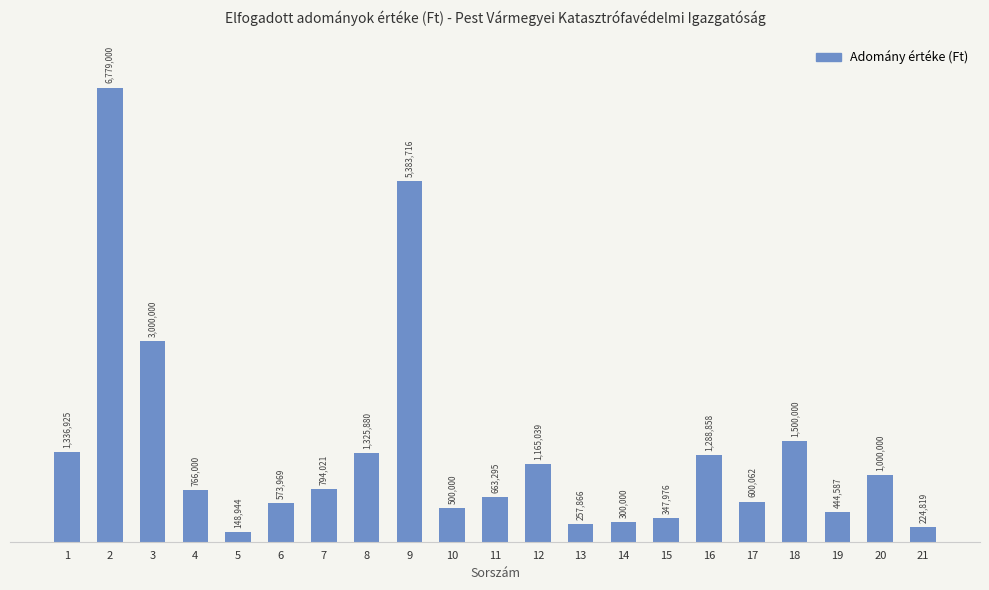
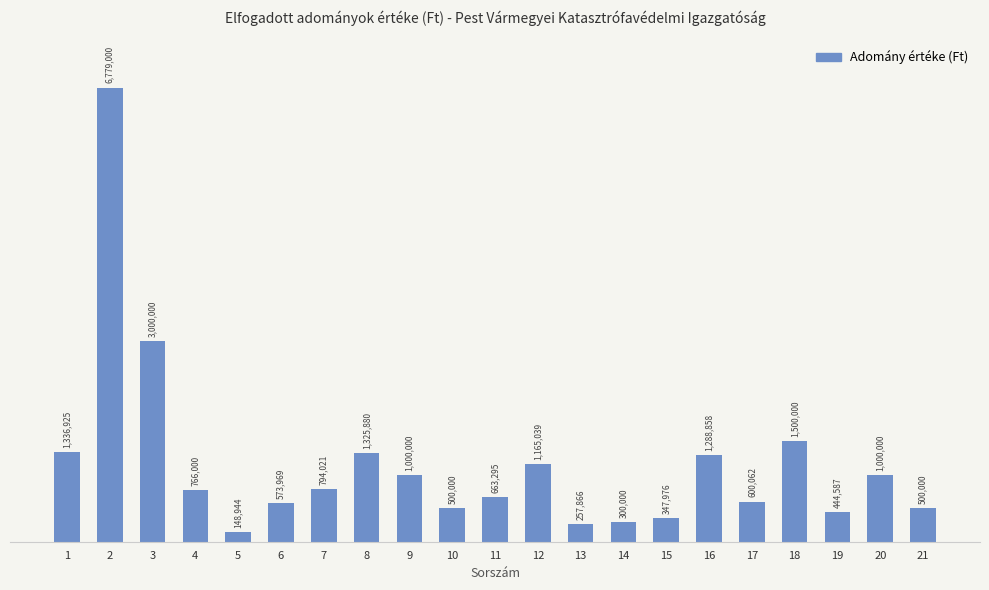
9: 5,383,716 -> 1,000,000
21: 224,819 -> 500,000
